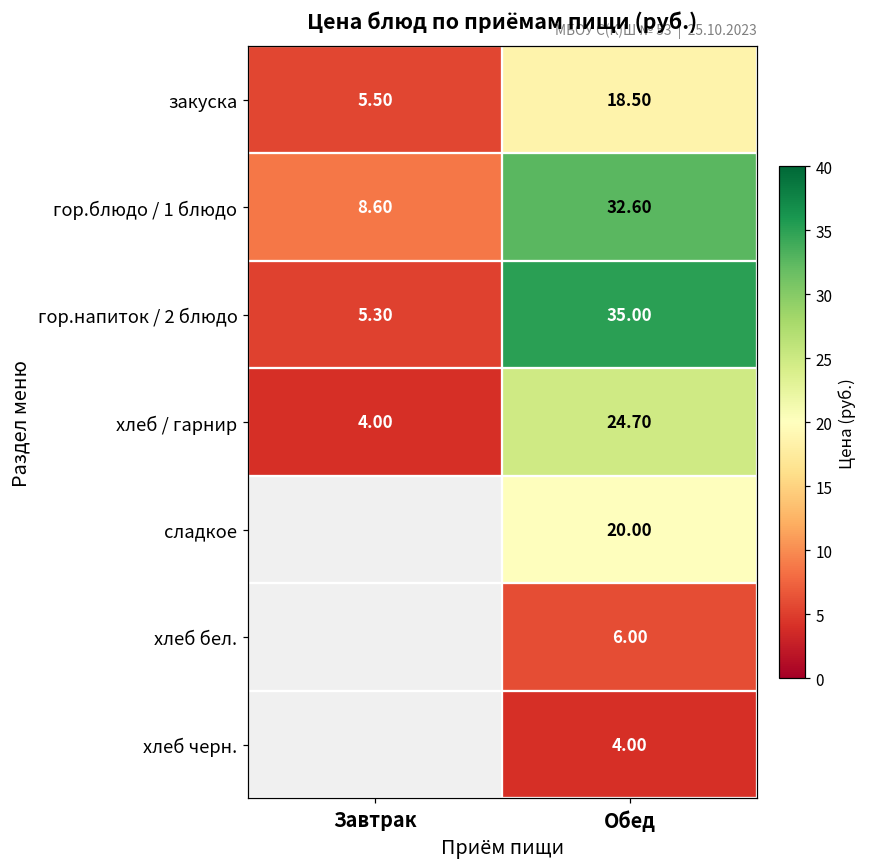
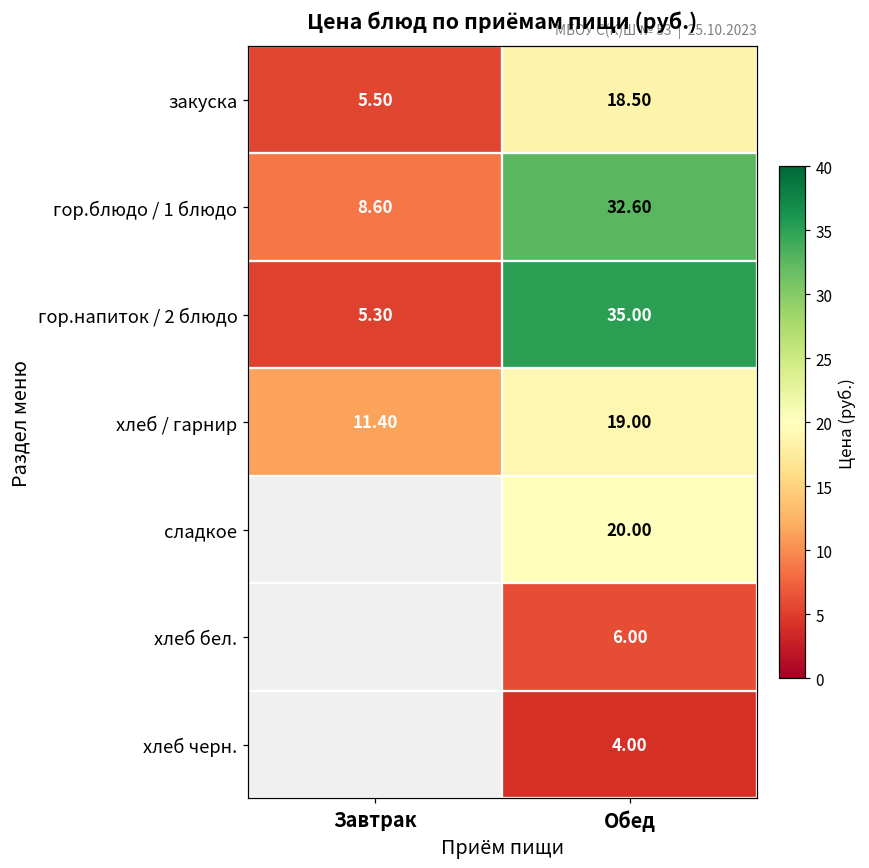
хлеб / гарнир, Завтрак: 4.00 -> 11.40
хлеб / гарнир, Обед: 24.70 -> 19.00
